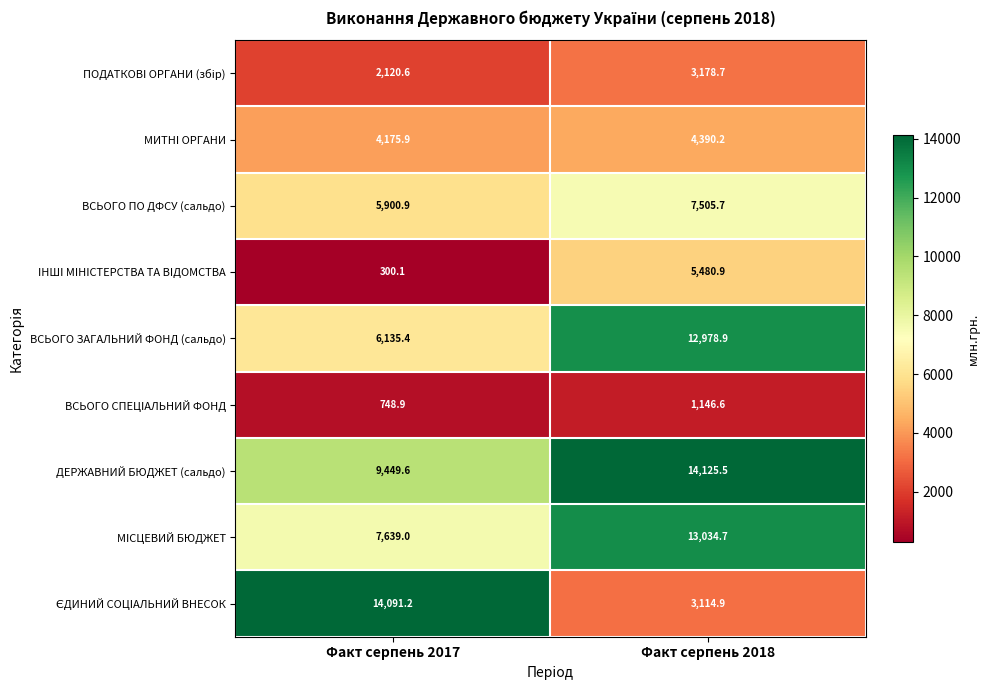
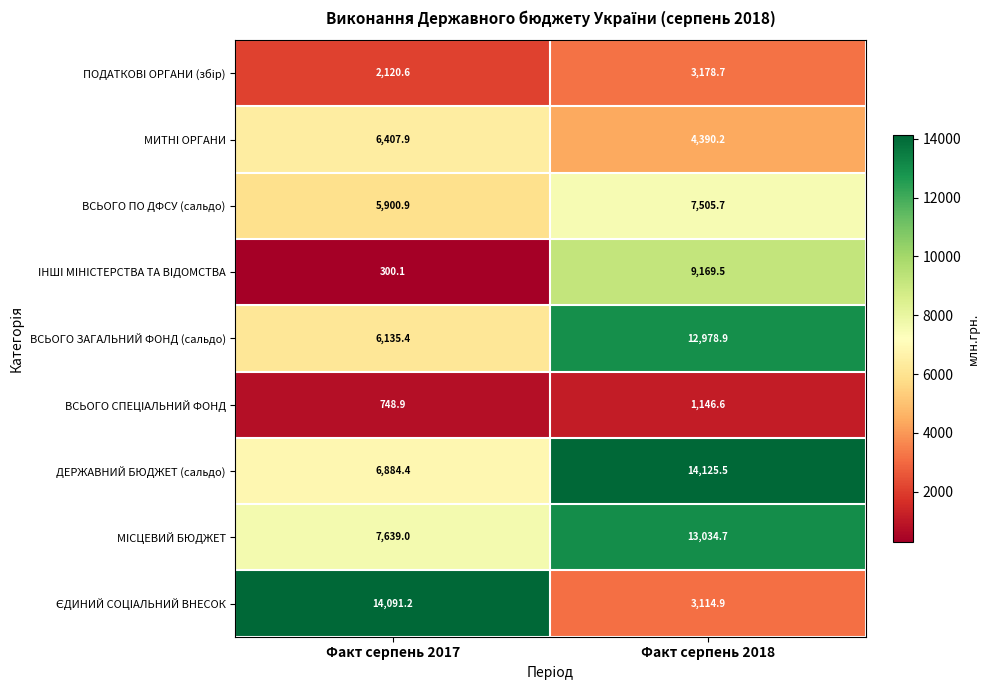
МИТНІ ОРГАНИ, Факт серпень 2017: 4,175.9 -> 6,407.9
ІНШІ МІНІСТЕРСТВА ТА ВІДОМСТВА, Факт серпень 2018: 5,480.9 -> 9,169.5
ДЕРЖАВНИЙ БЮДЖЕТ (сальдо), Факт серпень 2017: 9,449.6 -> 6,884.4
